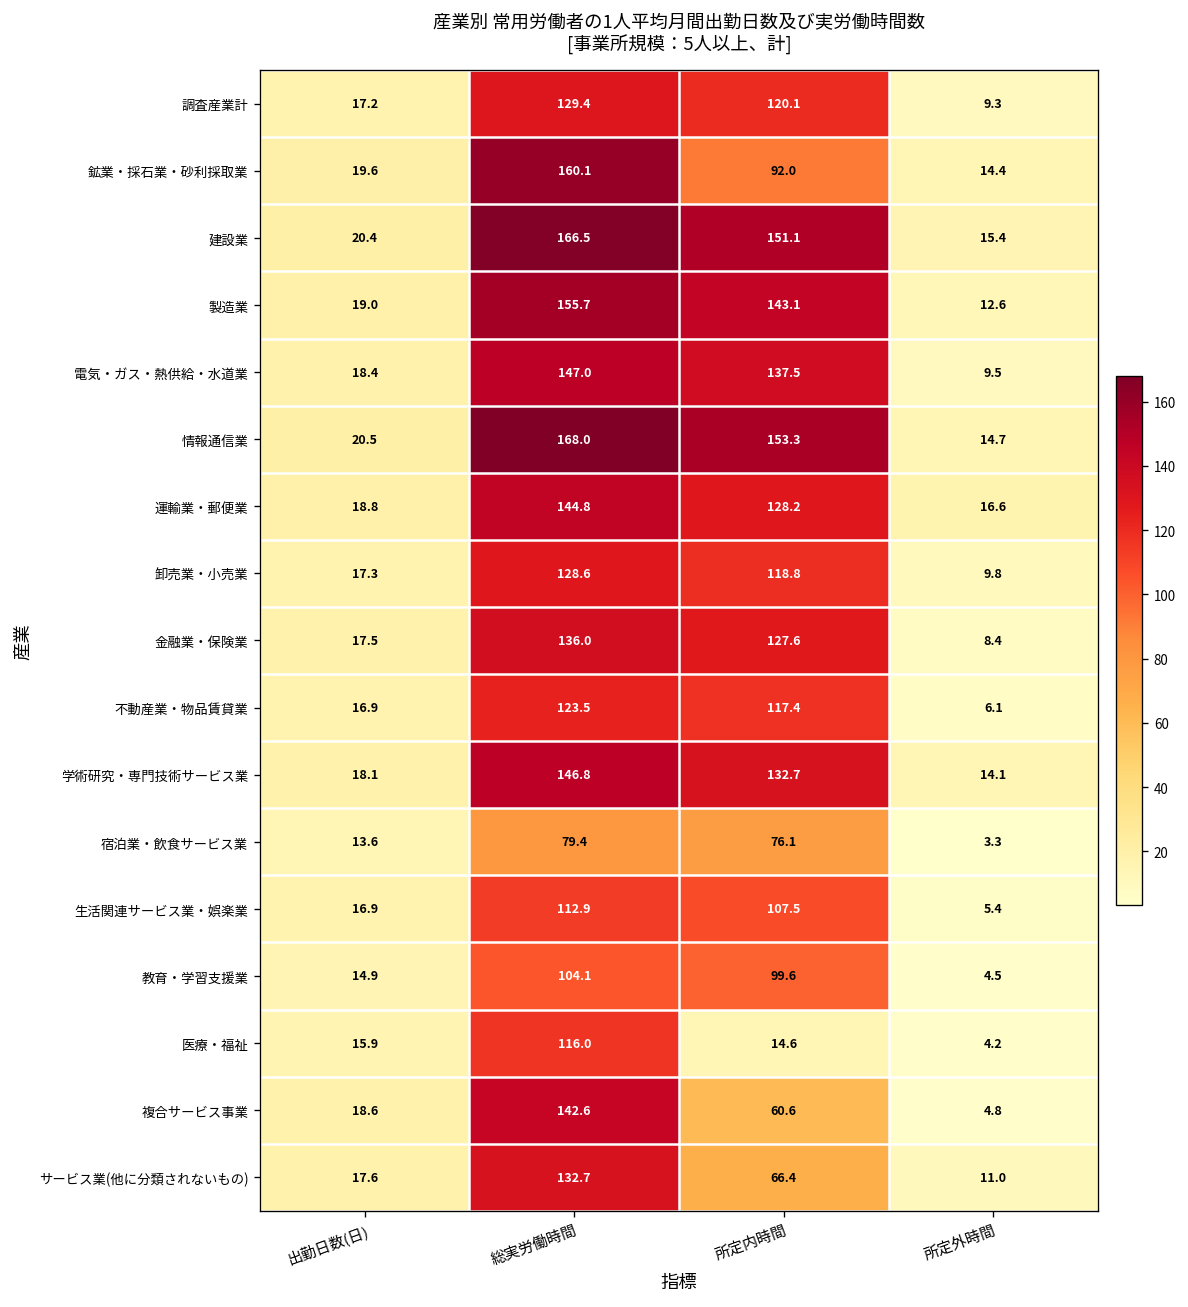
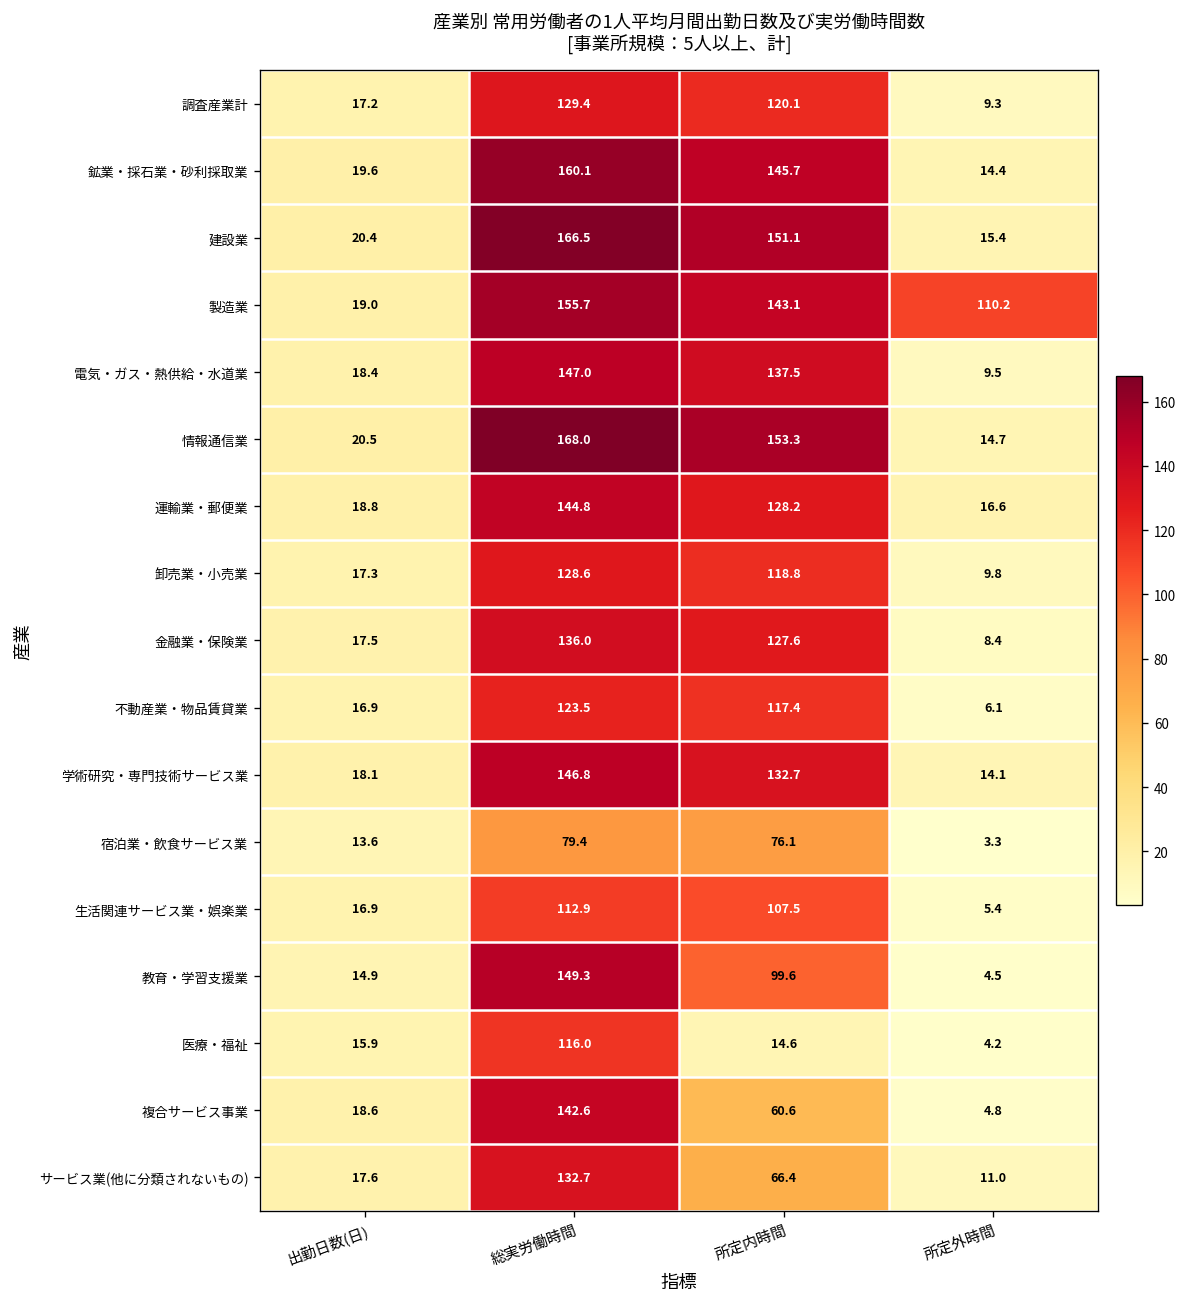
鉱業・採石業・砂利採取業, 所定内時間: 92.0 -> 145.7
製造業, 所定外時間: 12.6 -> 110.2
教育・学習支援業, 総実労働時間: 104.1 -> 149.3
